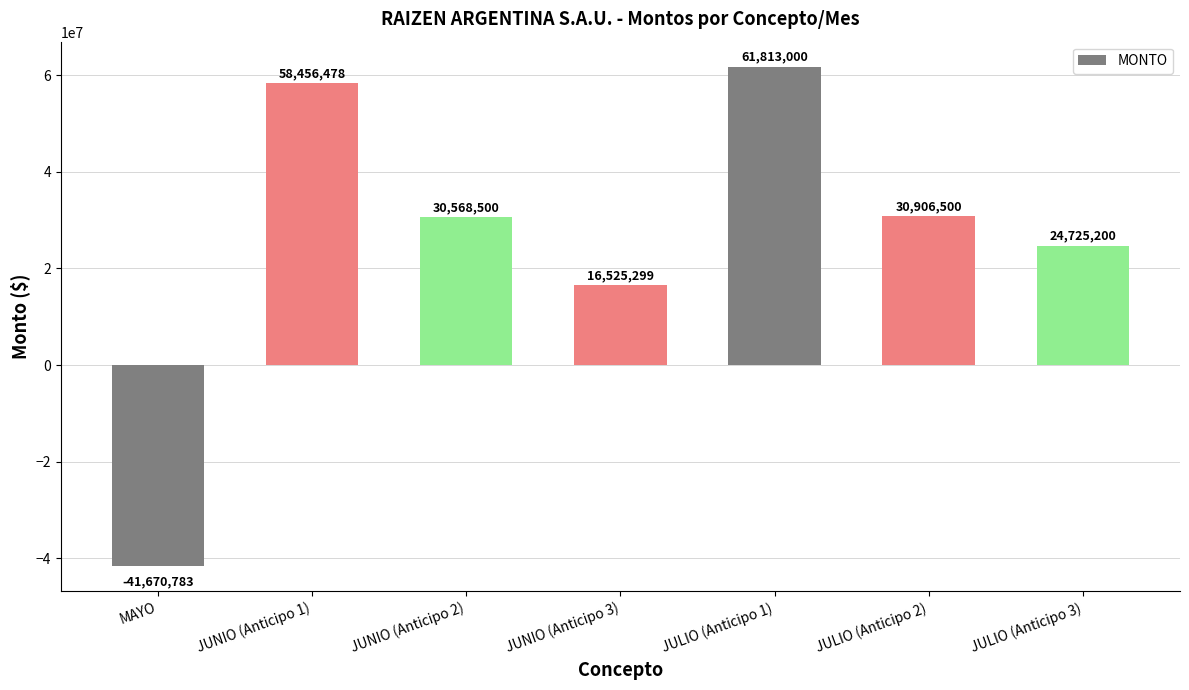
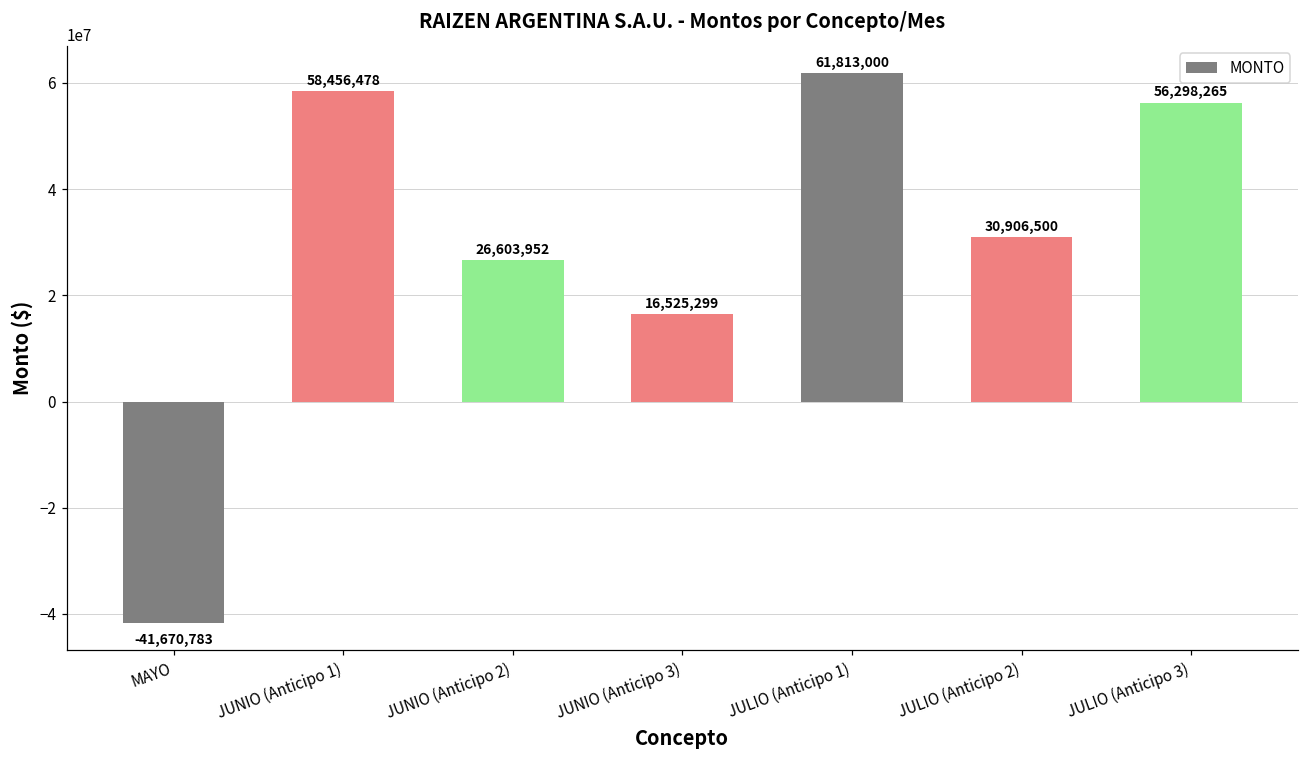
JUNIO (Anticipo 2): 30,568,500 -> 26,603,952
JULIO (Anticipo 3): 24,725,200 -> 56,298,265
